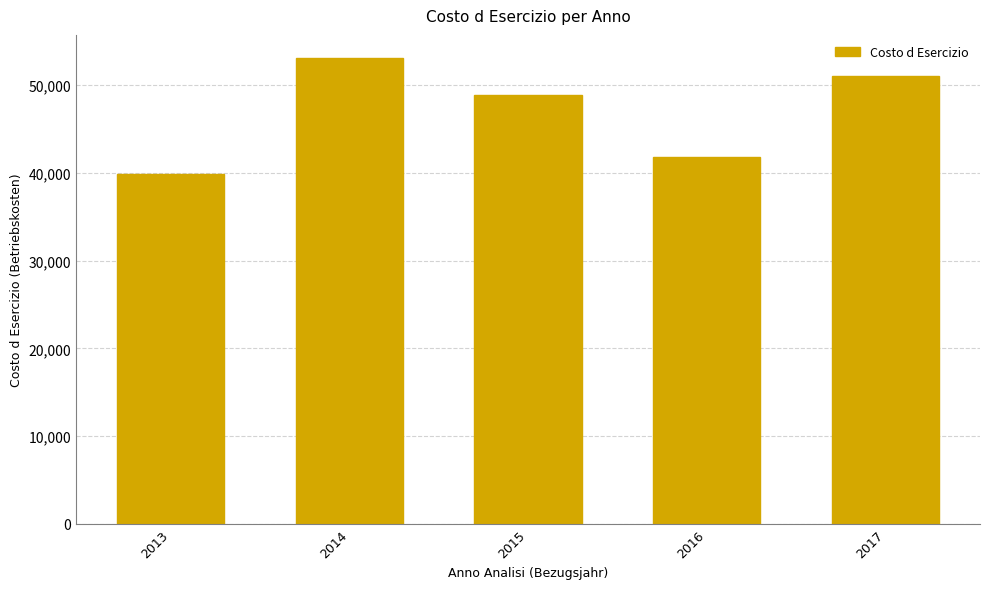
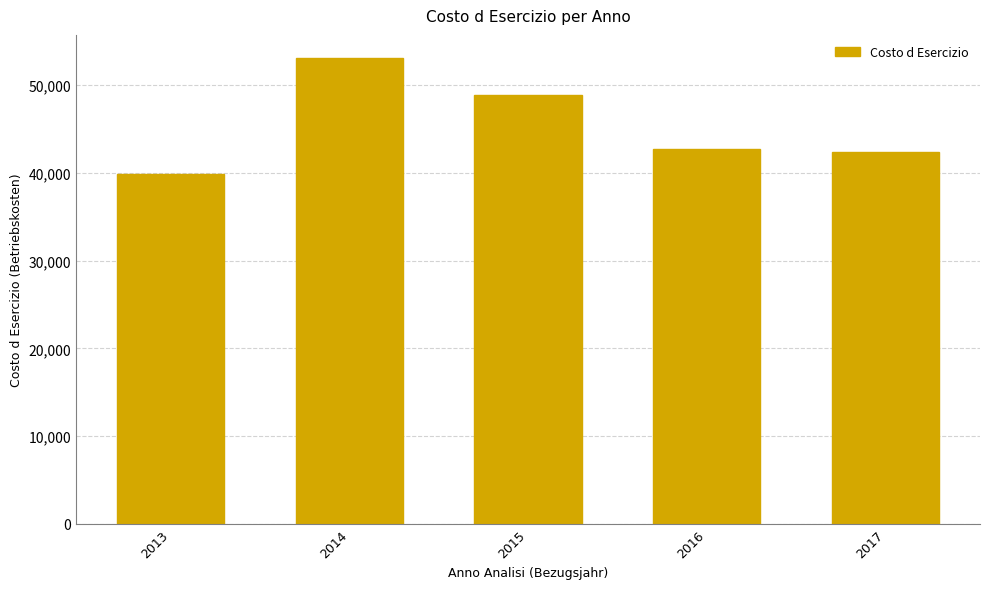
2016: 42,000 -> 43,000
2017: 51,000 -> 42,000
